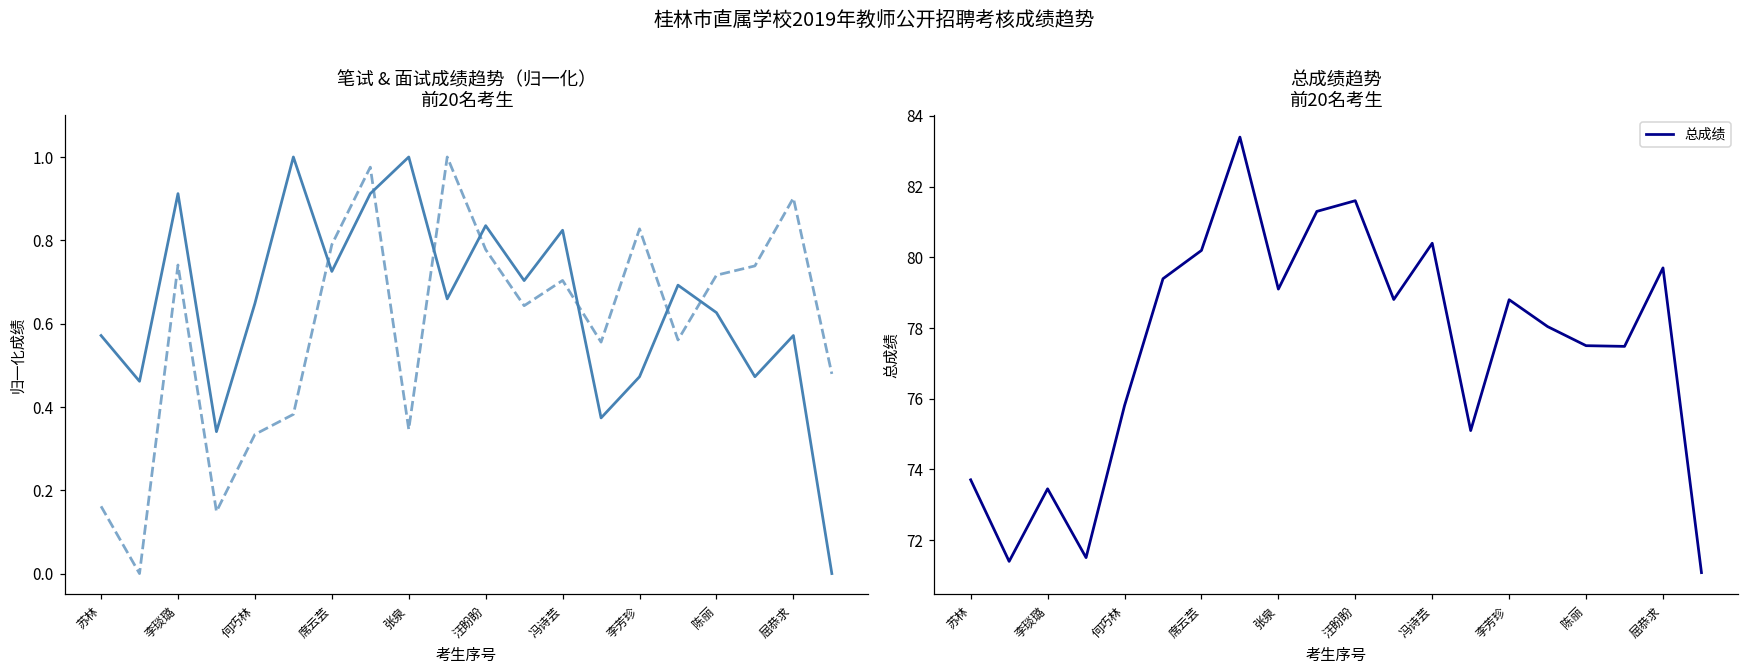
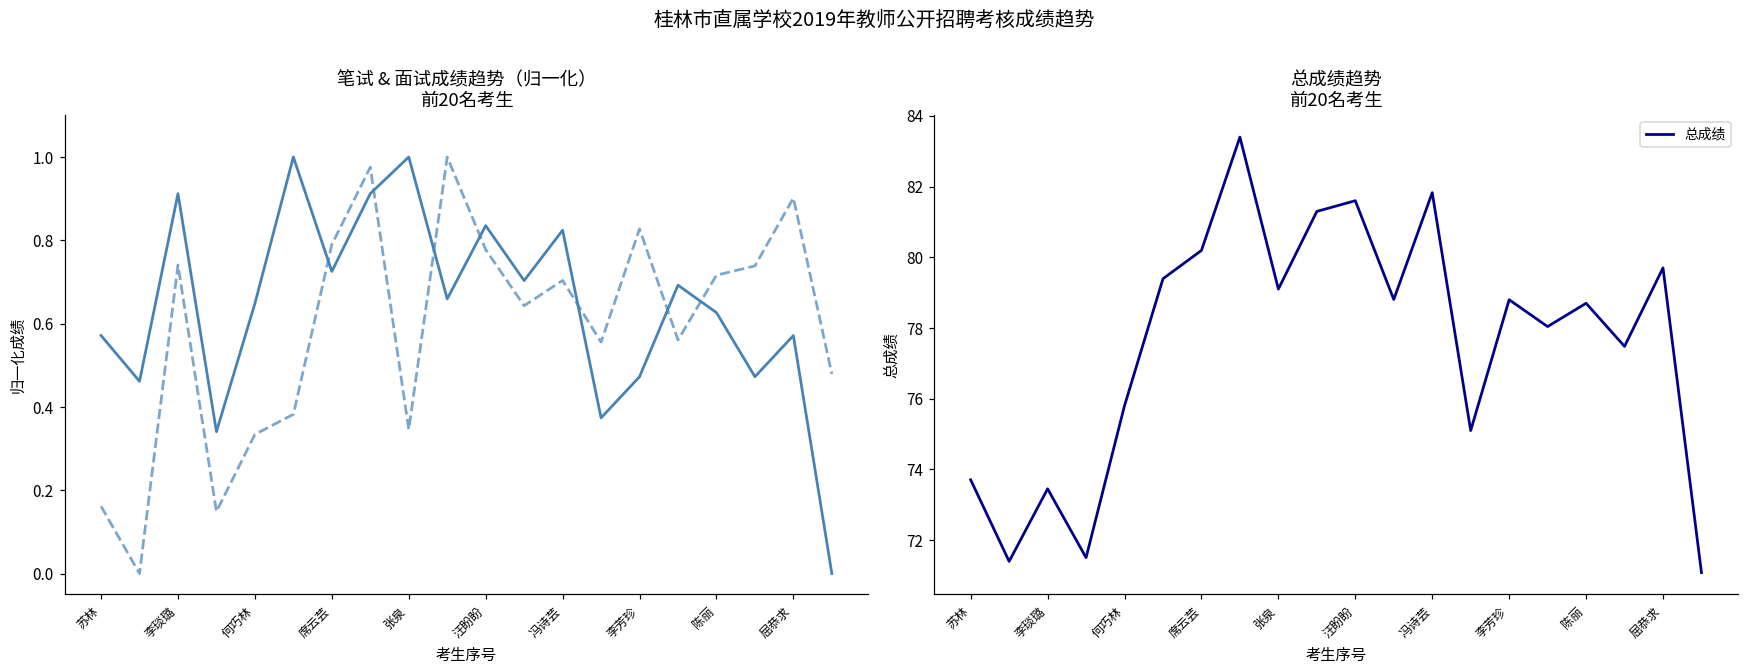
总成绩趋势 前20名考生, 冯诗芸: 80.4 -> 81.8
总成绩趋势 前20名考生, 陈丽: 77.5 -> 78.7
